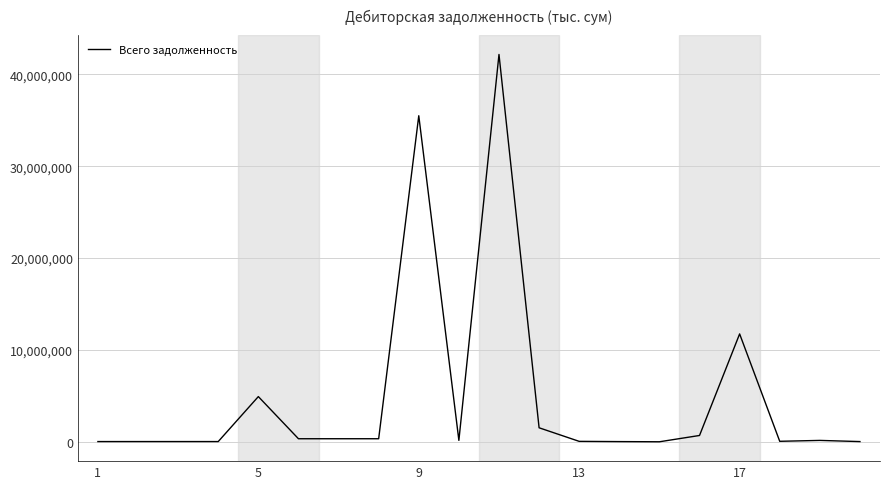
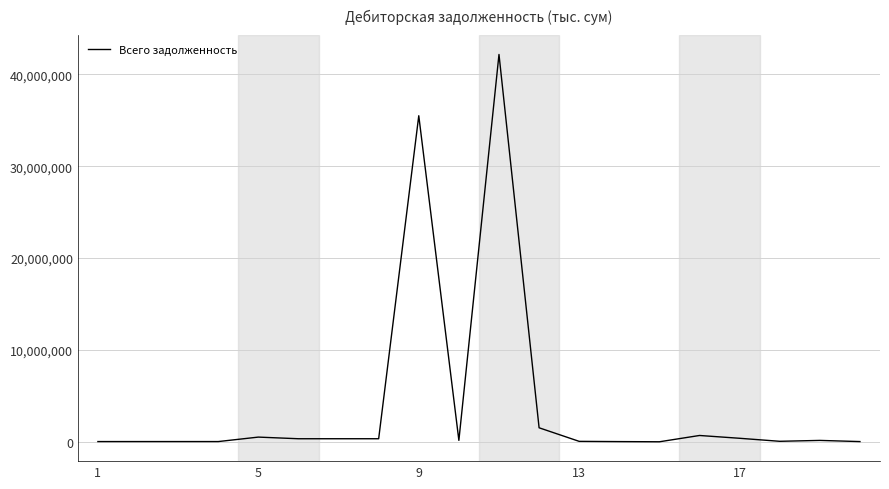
5: 5,000,000 -> 1,000,000
17: 12,000,000 -> 0
